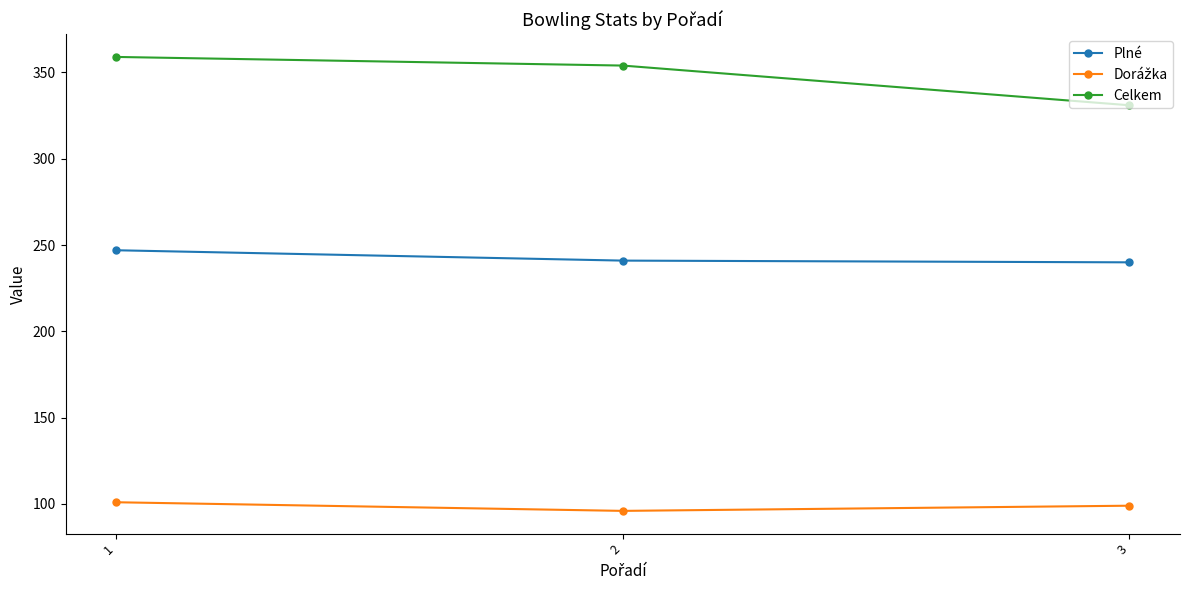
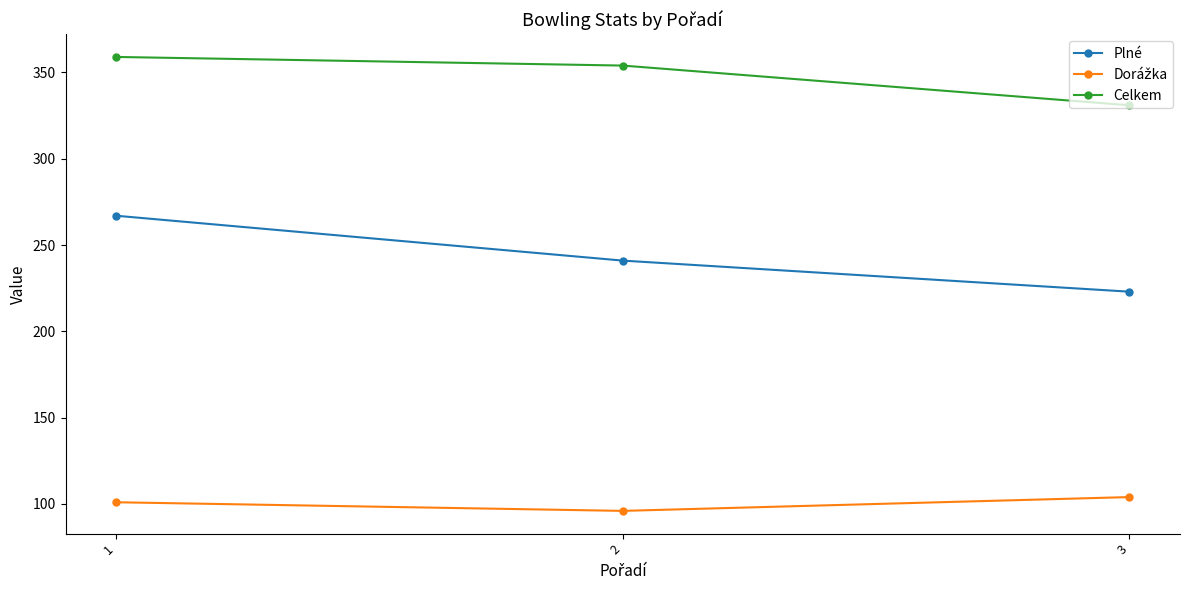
Plné, 1: 247 -> 267
Plné, 3: 240 -> 223
Dorážka, 3: 99 -> 104
